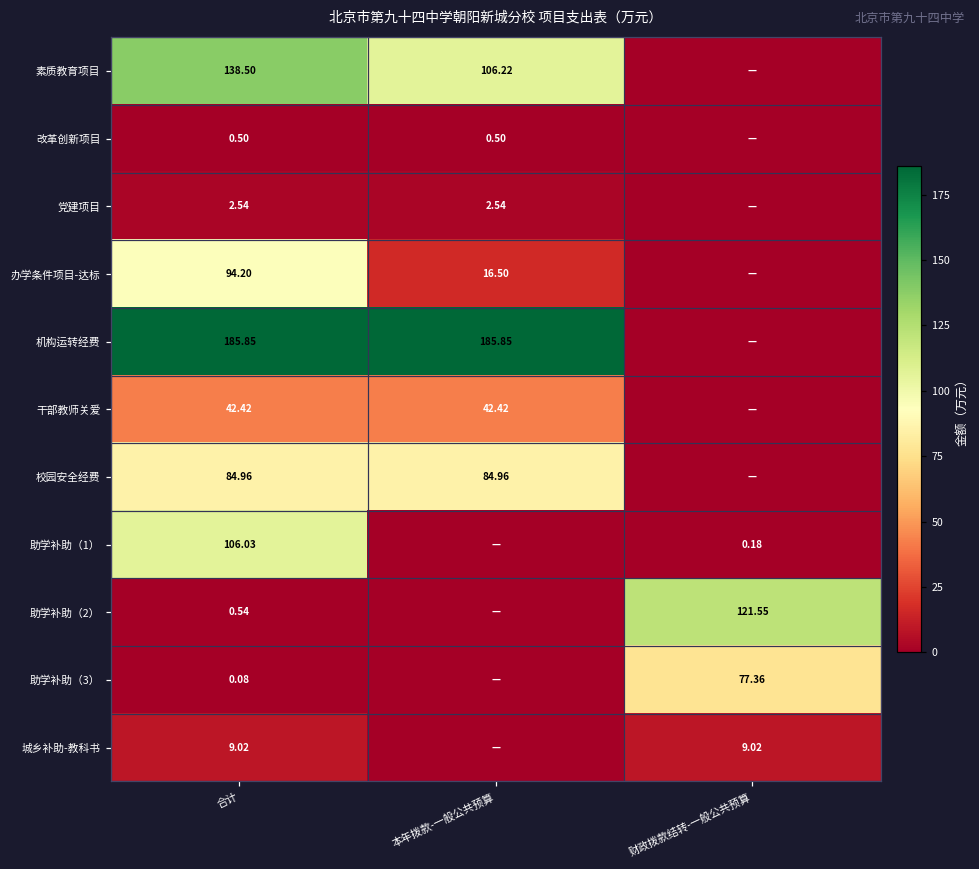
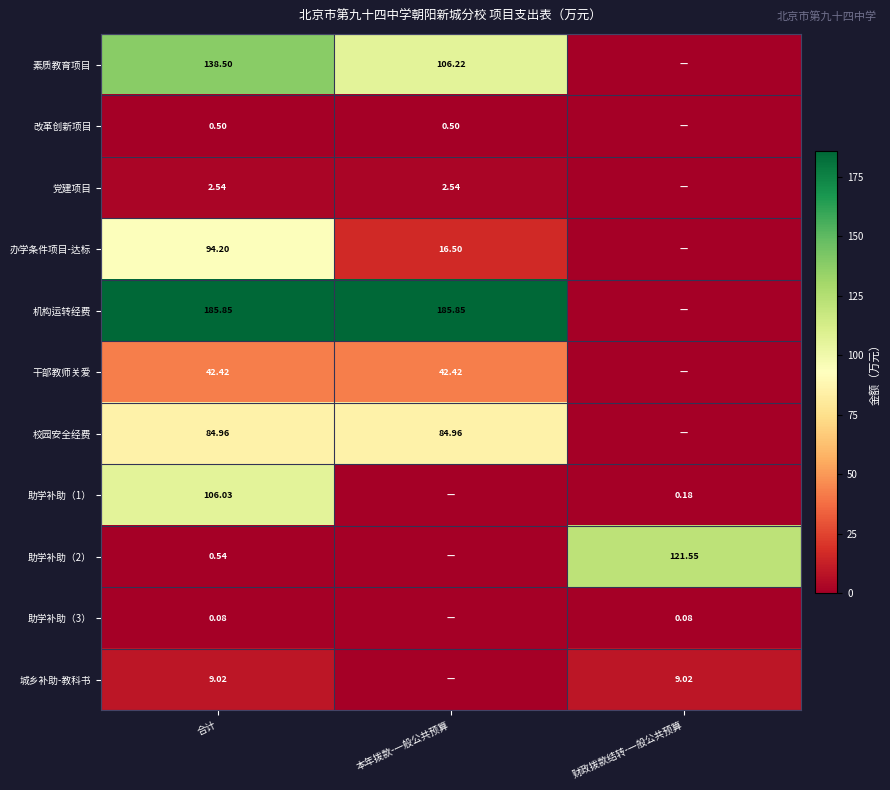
助学补助（3）, 财政拨款结转-一般公共预算: 77.36 -> 0.08
